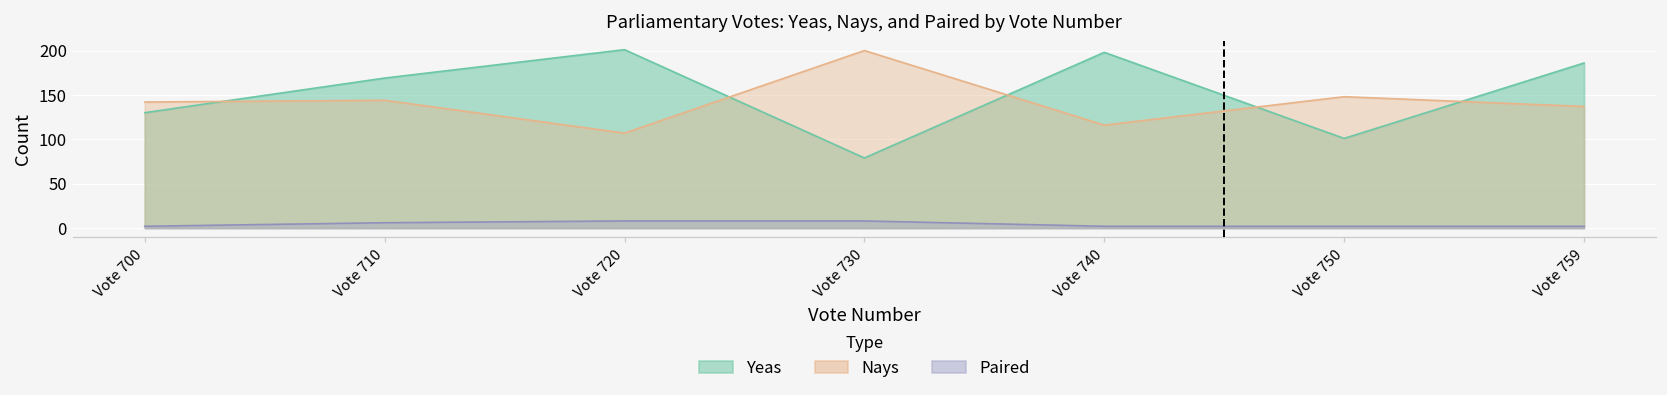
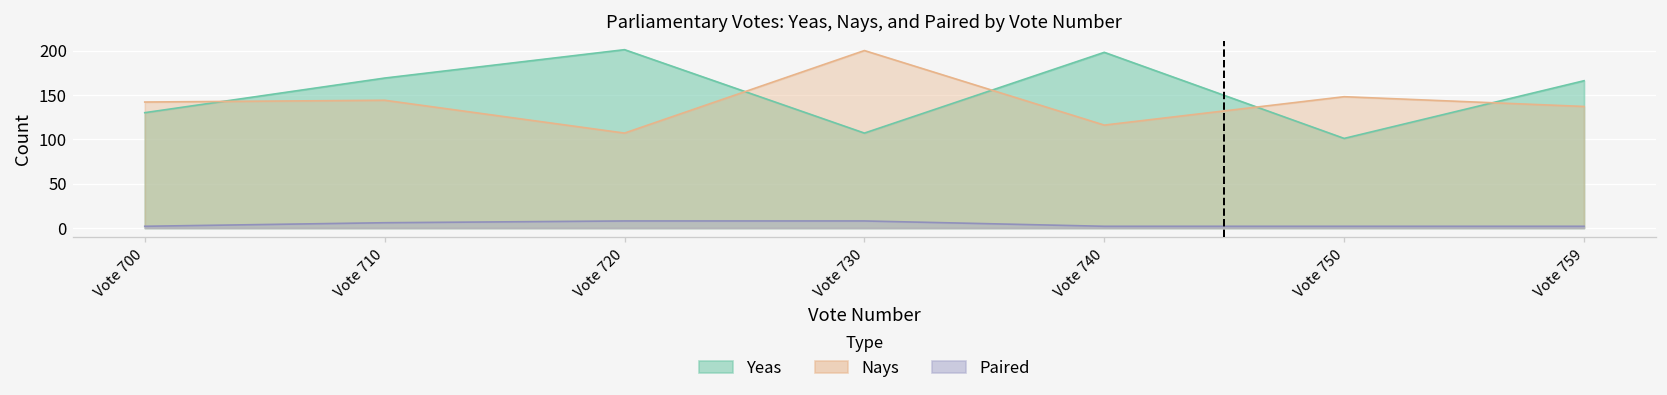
Yeas, Vote 730: 80 -> 110
Yeas, Vote 759: 190 -> 170
